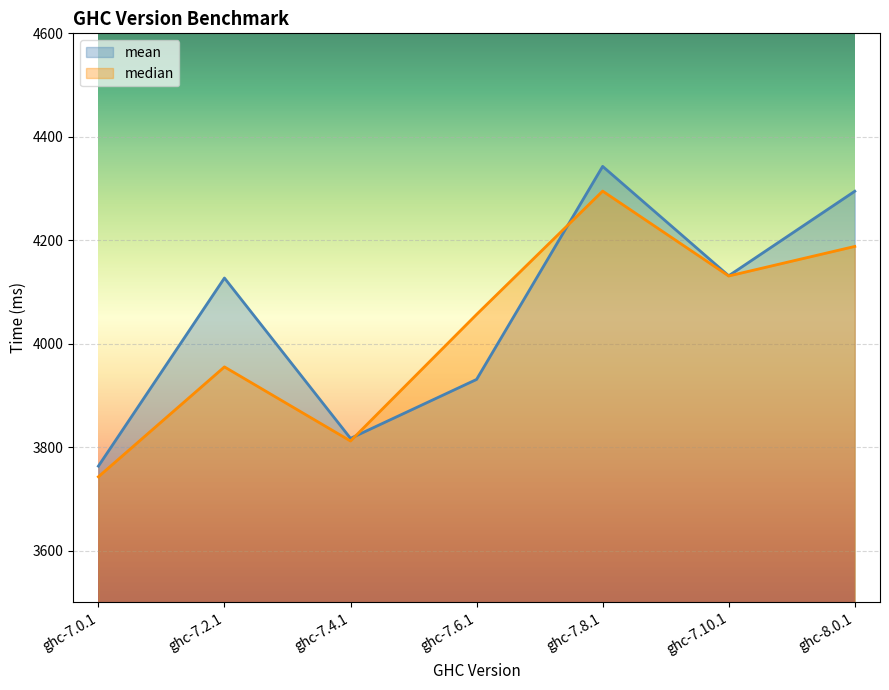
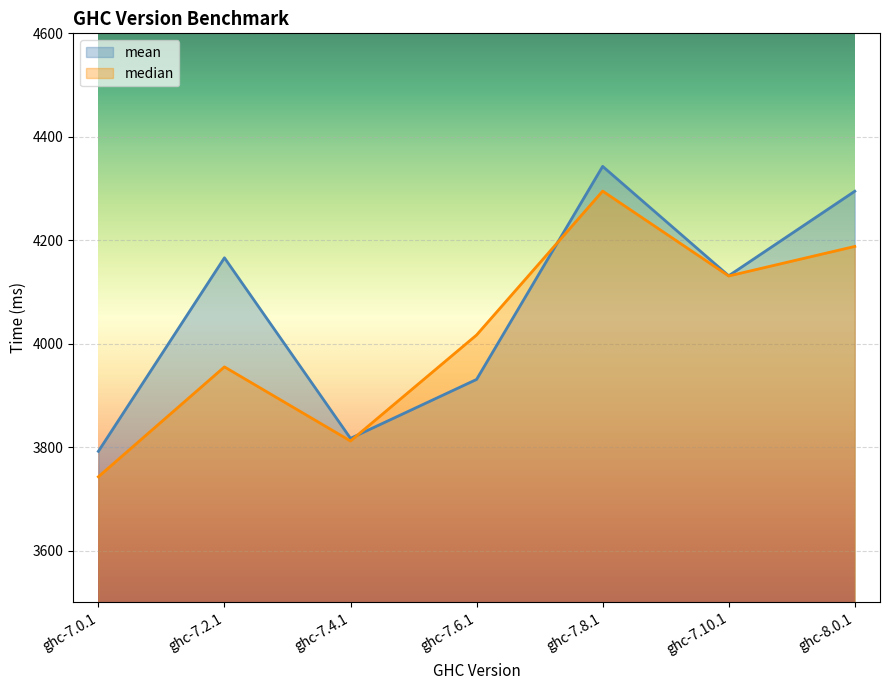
mean, ghc-7.0.1: 3760 -> 3790
mean, ghc-7.2.1: 4130 -> 4170
median, ghc-7.6.1: 4060 -> 4020
